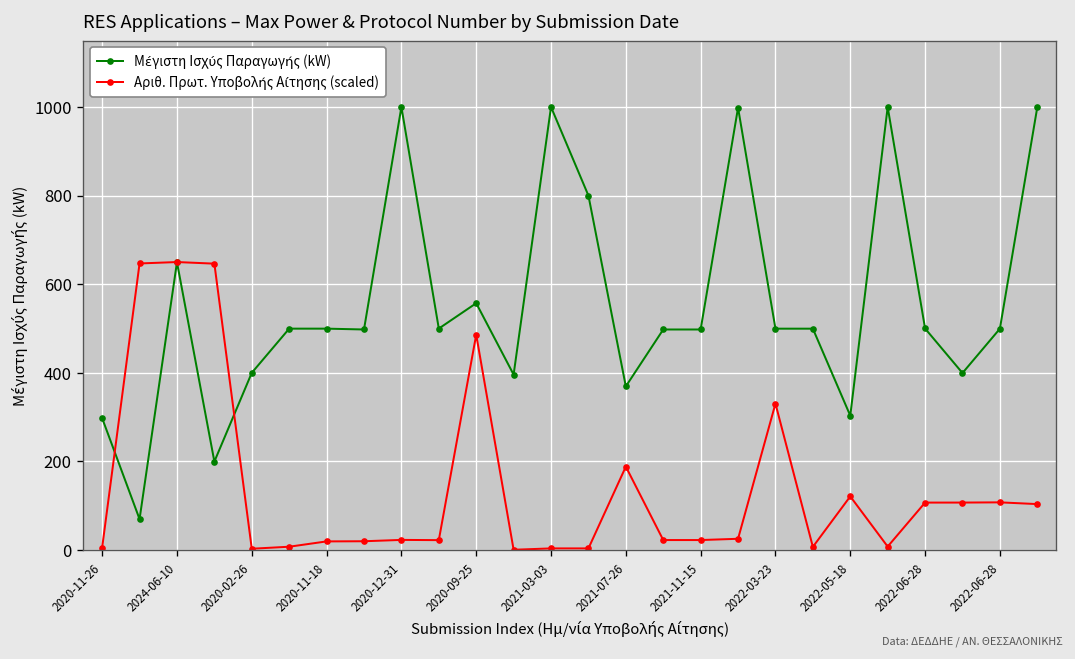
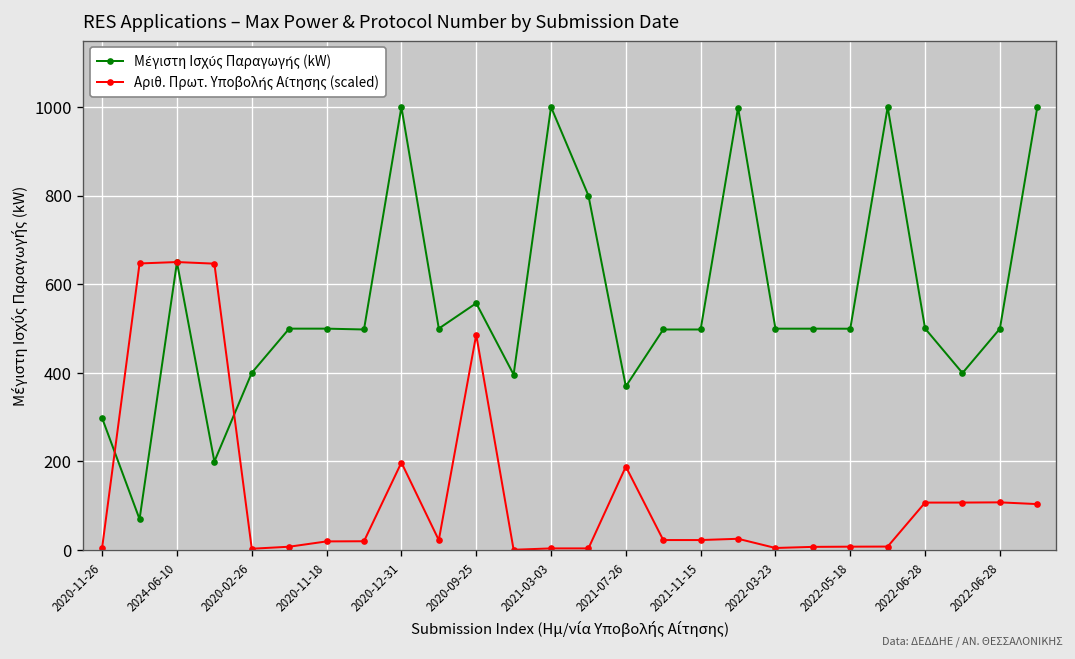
Αριθ. Πρωτ. Υποβολής Αίτησης (scaled), 2020-12-31: 20 -> 200
Αριθ. Πρωτ. Υποβολής Αίτησης (scaled), 2022-03-23: 330 -> 0
Μέγιστη Ισχύς Παραγωγής (kW), 2022-05-18: 300 -> 500
Αριθ. Πρωτ. Υποβολής Αίτησης (scaled), 2022-05-18: 120 -> 10
